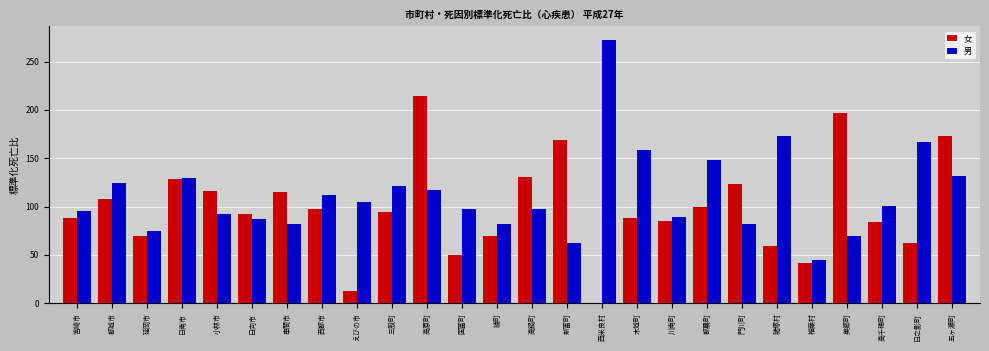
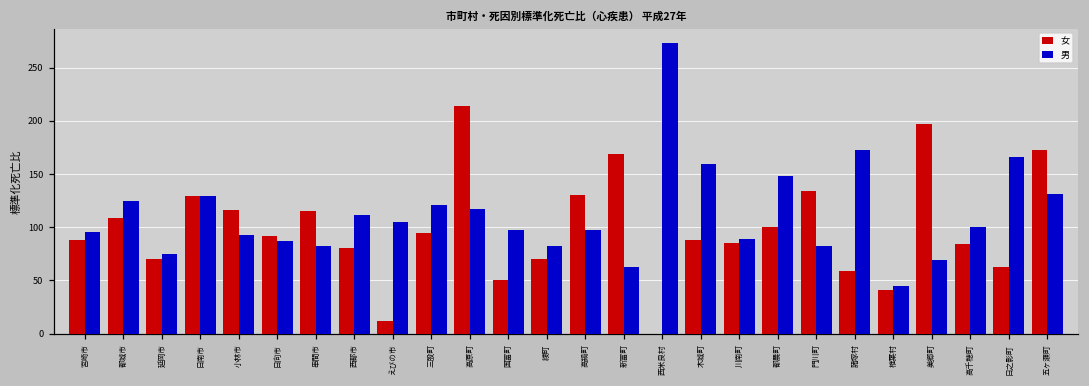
女, 西都市: 100 -> 80
女, 門川町: 120 -> 130
